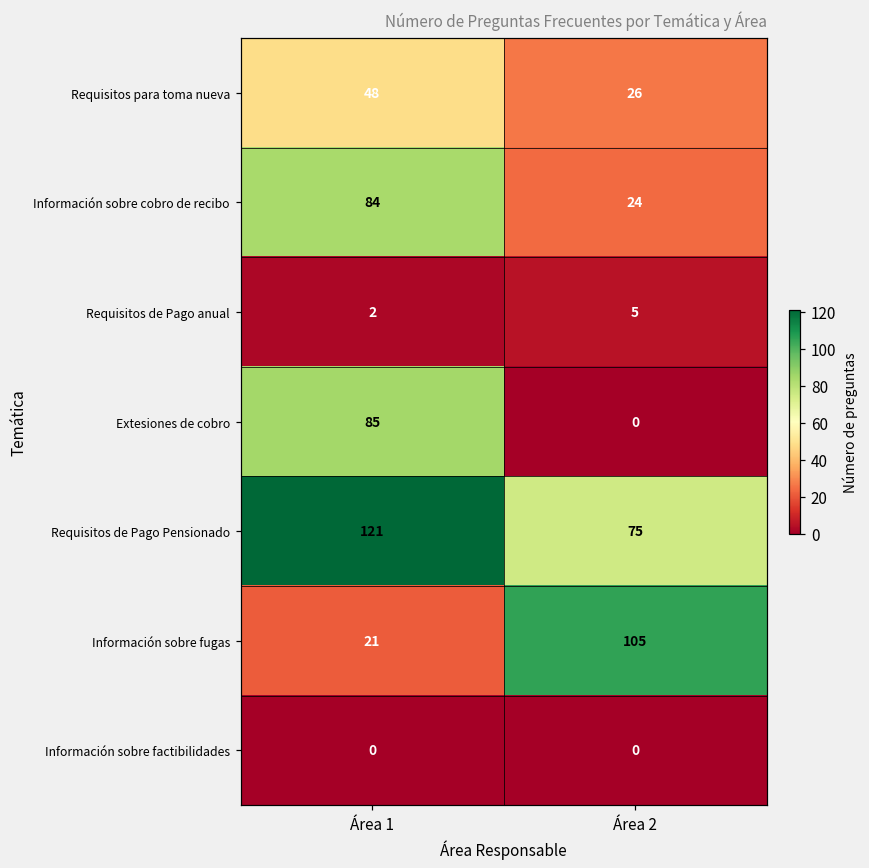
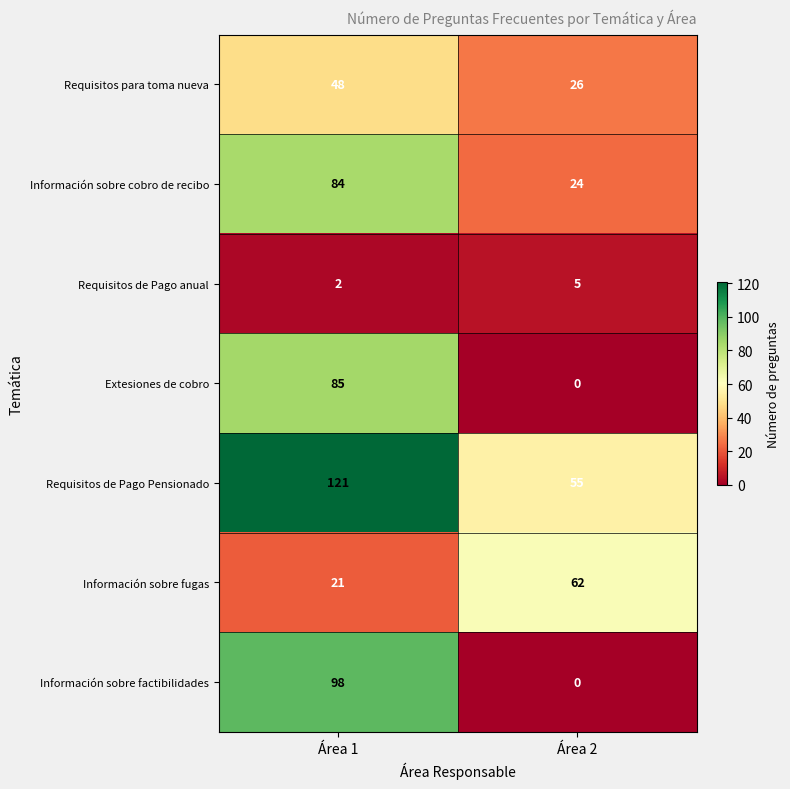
Requisitos de Pago Pensionado, Área 2: 75 -> 55
Información sobre fugas, Área 2: 105 -> 62
Información sobre factibilidades, Área 1: 0 -> 98
